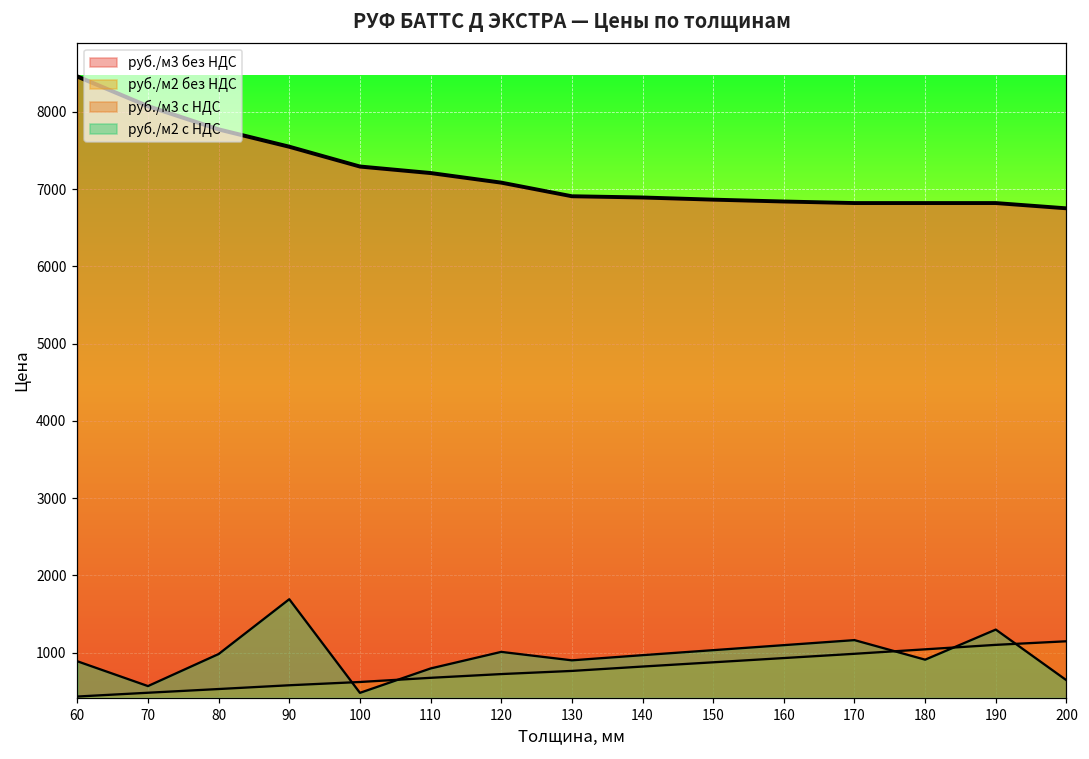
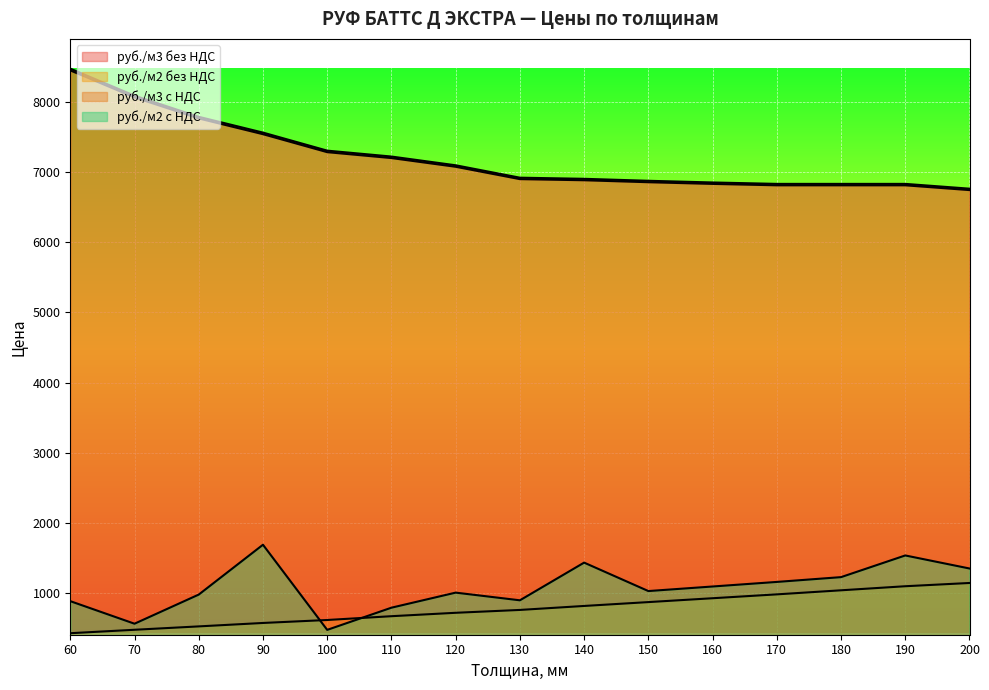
руб./м2 с НДС, 140: 1000 -> 1400
руб./м2 с НДС, 180: 900 -> 1200
руб./м2 с НДС, 190: 1300 -> 1500
руб./м2 с НДС, 200: 600 -> 1400
